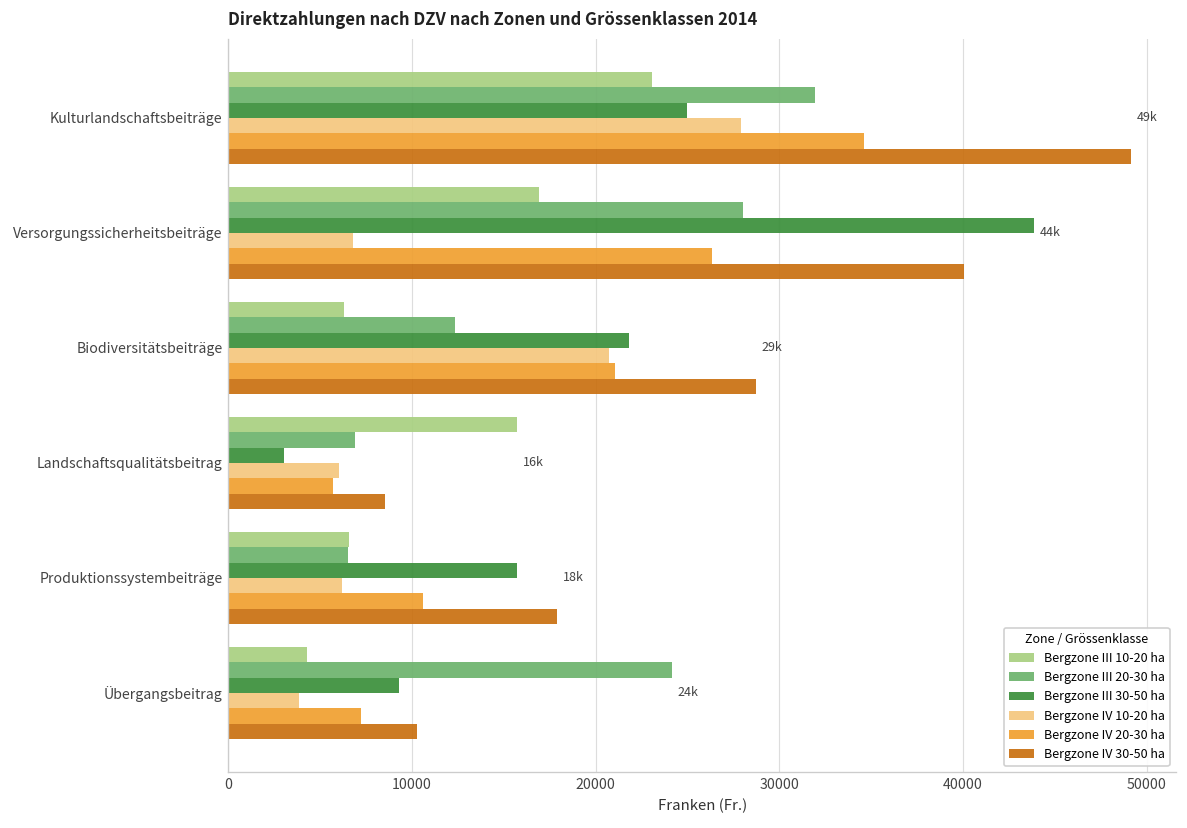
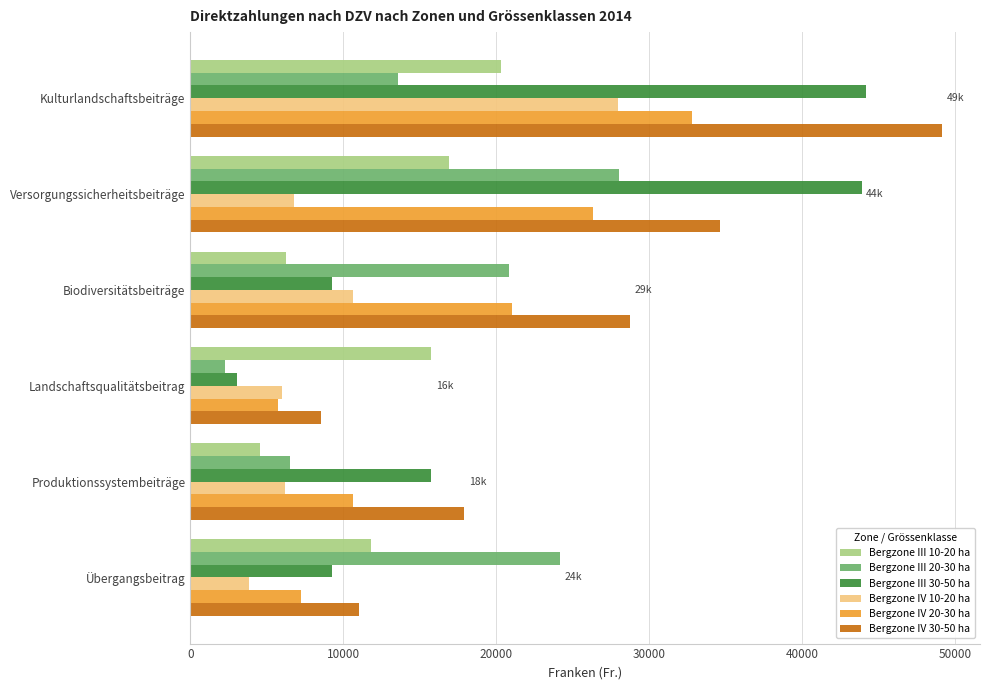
Bergzone III 10-20 ha, Kulturlandschaftsbeiträge: 23100 -> 20300
Bergzone III 20-30 ha, Kulturlandschaftsbeiträge: 31900 -> 13600
Bergzone III 30-50 ha, Kulturlandschaftsbeiträge: 25000 -> 44200
Bergzone IV 20-30 ha, Kulturlandschaftsbeiträge: 34600 -> 32800
Bergzone IV 30-50 ha, Versorgungssicherheitsbeiträge: 40000 -> 34600
Bergzone III 20-30 ha, Biodiversitätsbeiträge: 12300 -> 20800
Bergzone III 30-50 ha, Biodiversitätsbeiträge: 21800 -> 9200
Bergzone IV 10-20 ha, Biodiversitätsbeiträge: 20700 -> 10600
Bergzone III 20-30 ha, Landschaftsqualitätsbeitrag: 6900 -> 2200
Bergzone III 10-20 ha, Produktionssystembeiträge: 6600 -> 4500
Bergzone III 10-20 ha, Übergangsbeitrag: 4300 -> 11800
Bergzone IV 30-50 ha, Übergangsbeitrag: 10300 -> 11000
